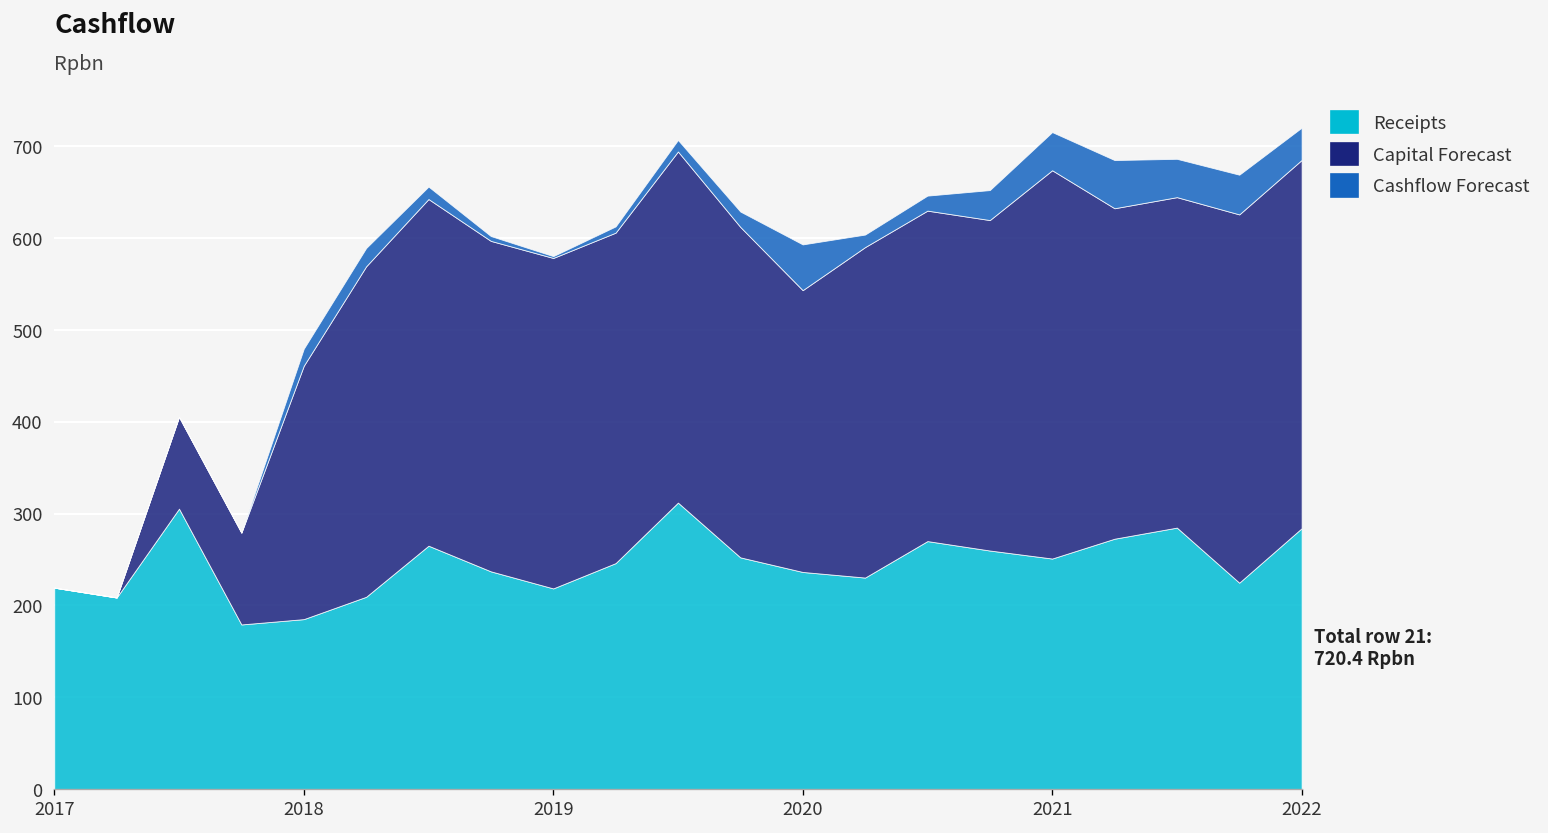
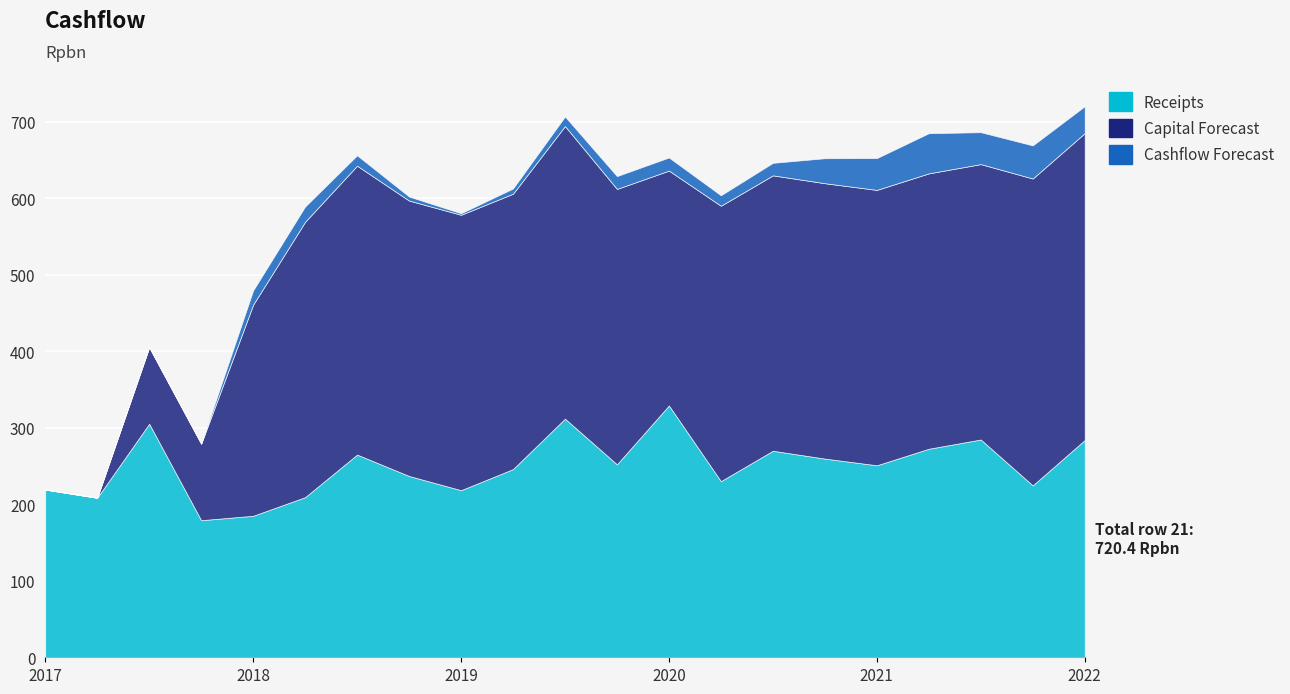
Receipts, 2020: 240 -> 330
Cashflow Forecast, 2020: 50 -> 20
Capital Forecast, 2021: 420 -> 360
